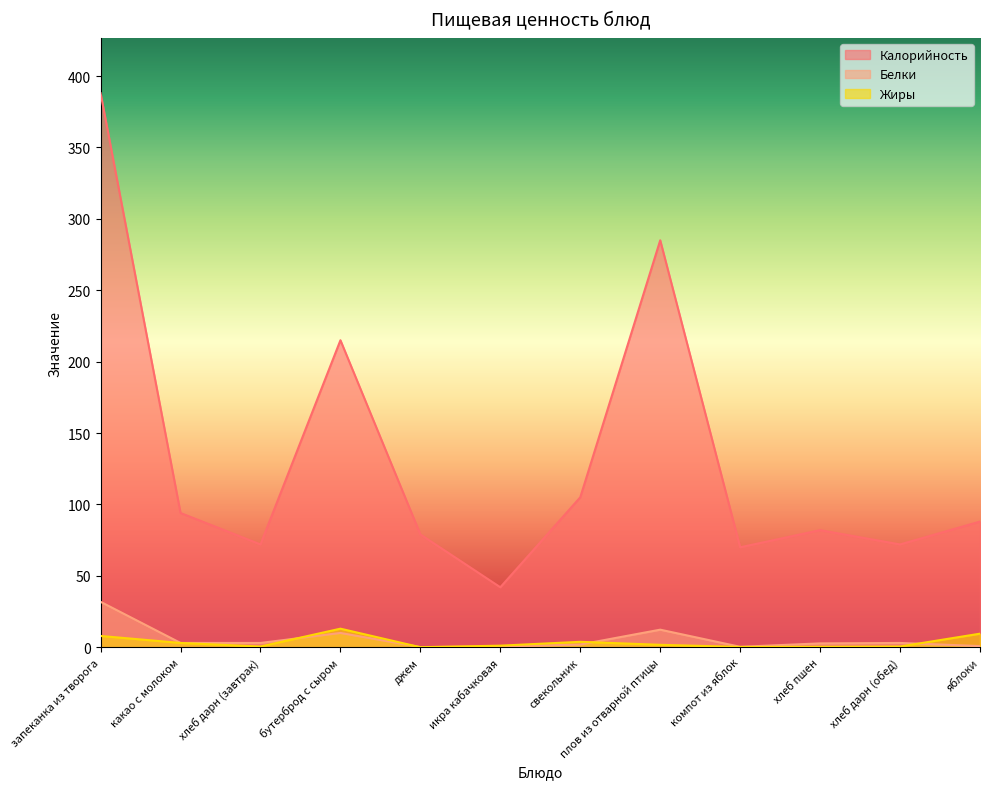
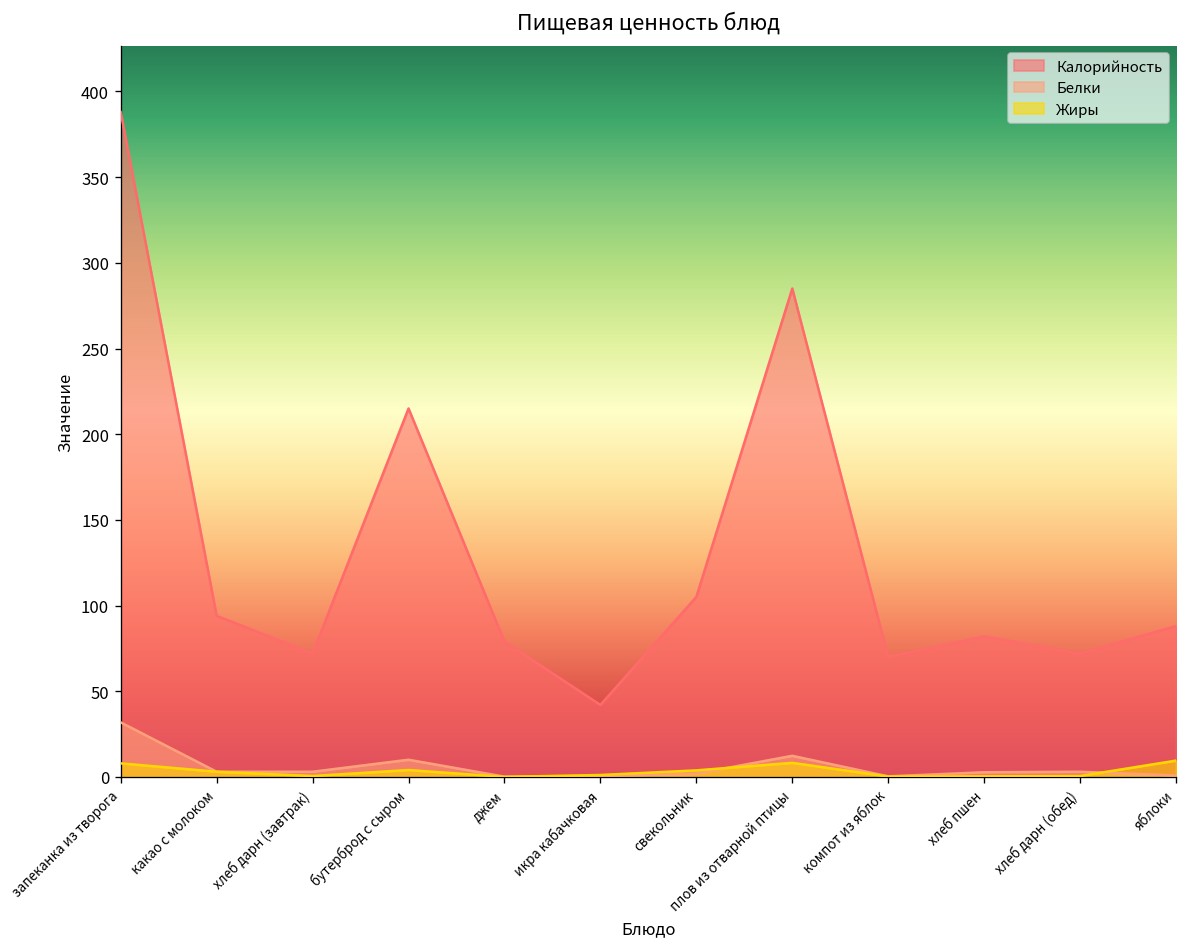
Жиры, бутерброд с сыром: 13 -> 4
Жиры, плов из отварной птицы: 2 -> 8
